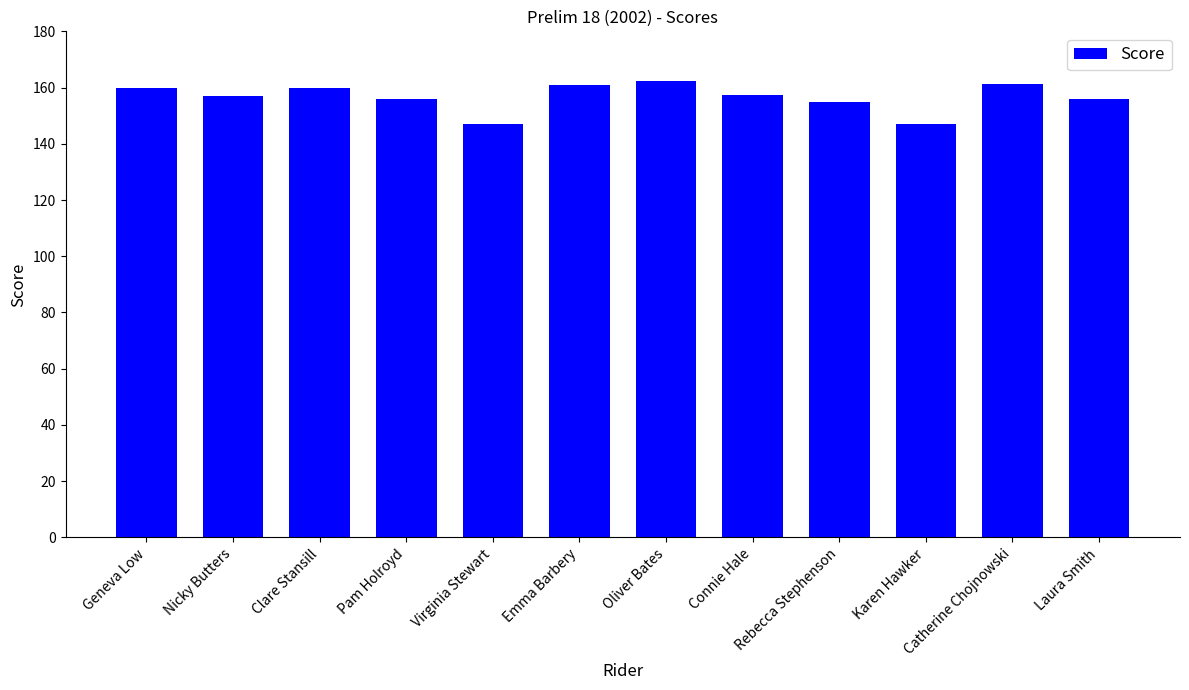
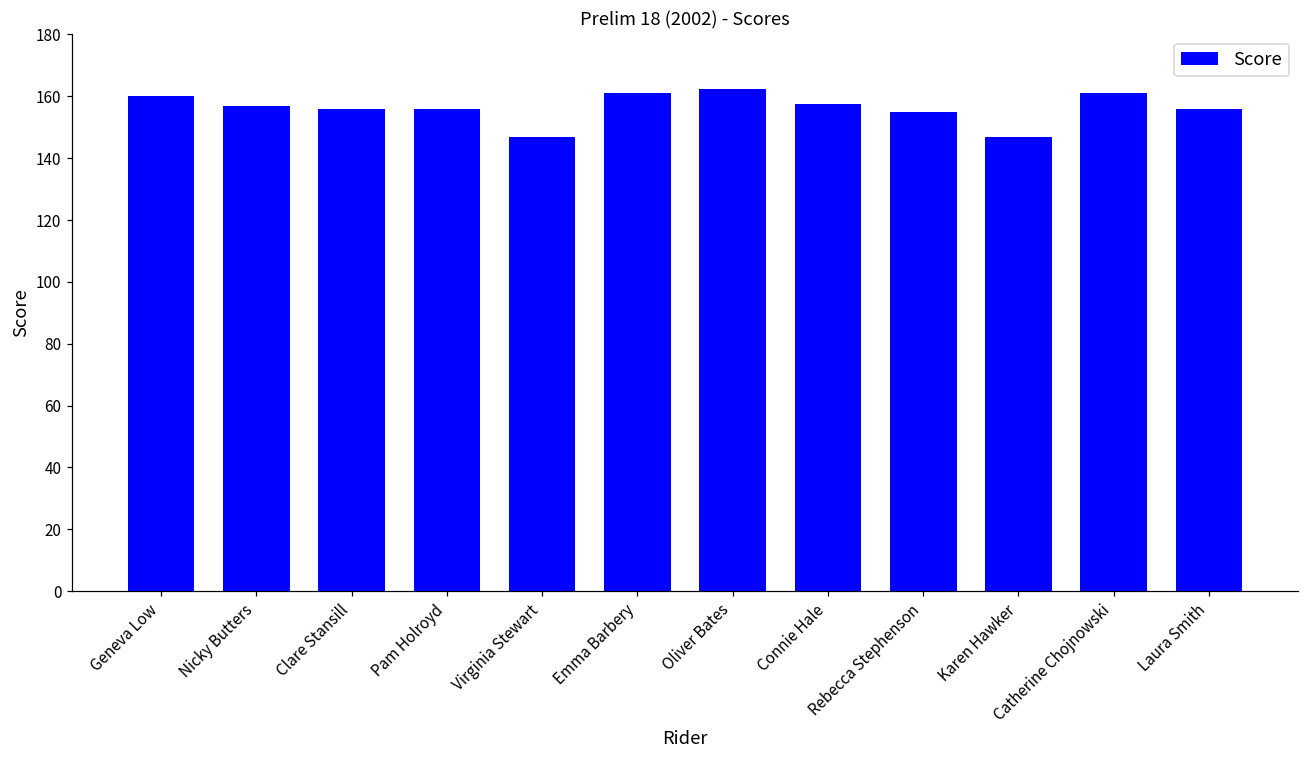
Clare Stansill: 160 -> 156
